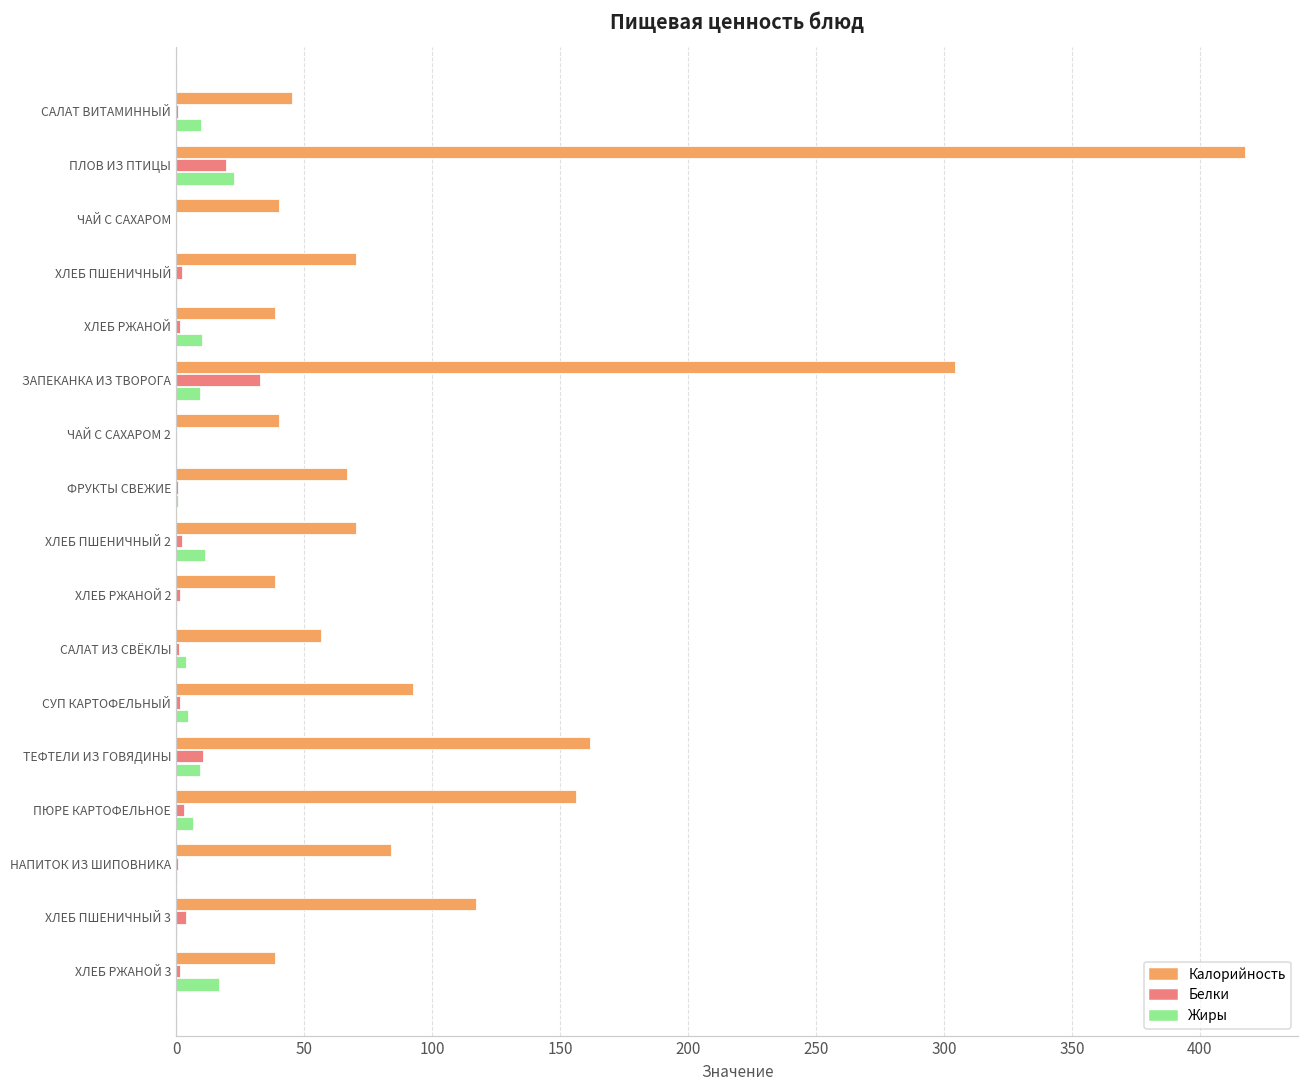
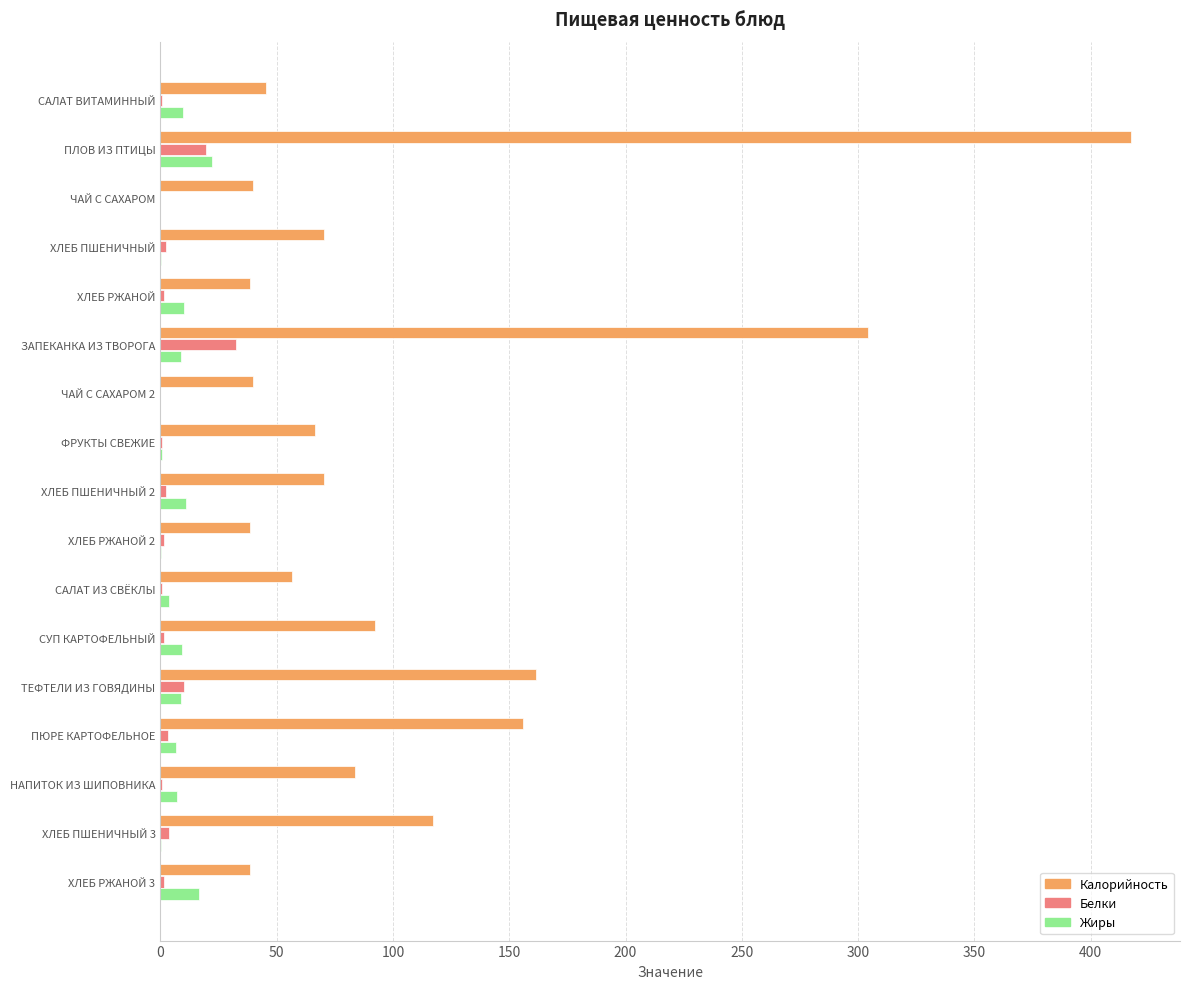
Жиры, СУП КАРТОФЕЛЬНЫЙ: 4 -> 9
Жиры, НАПИТОК ИЗ ШИПОВНИКА: 0 -> 7
